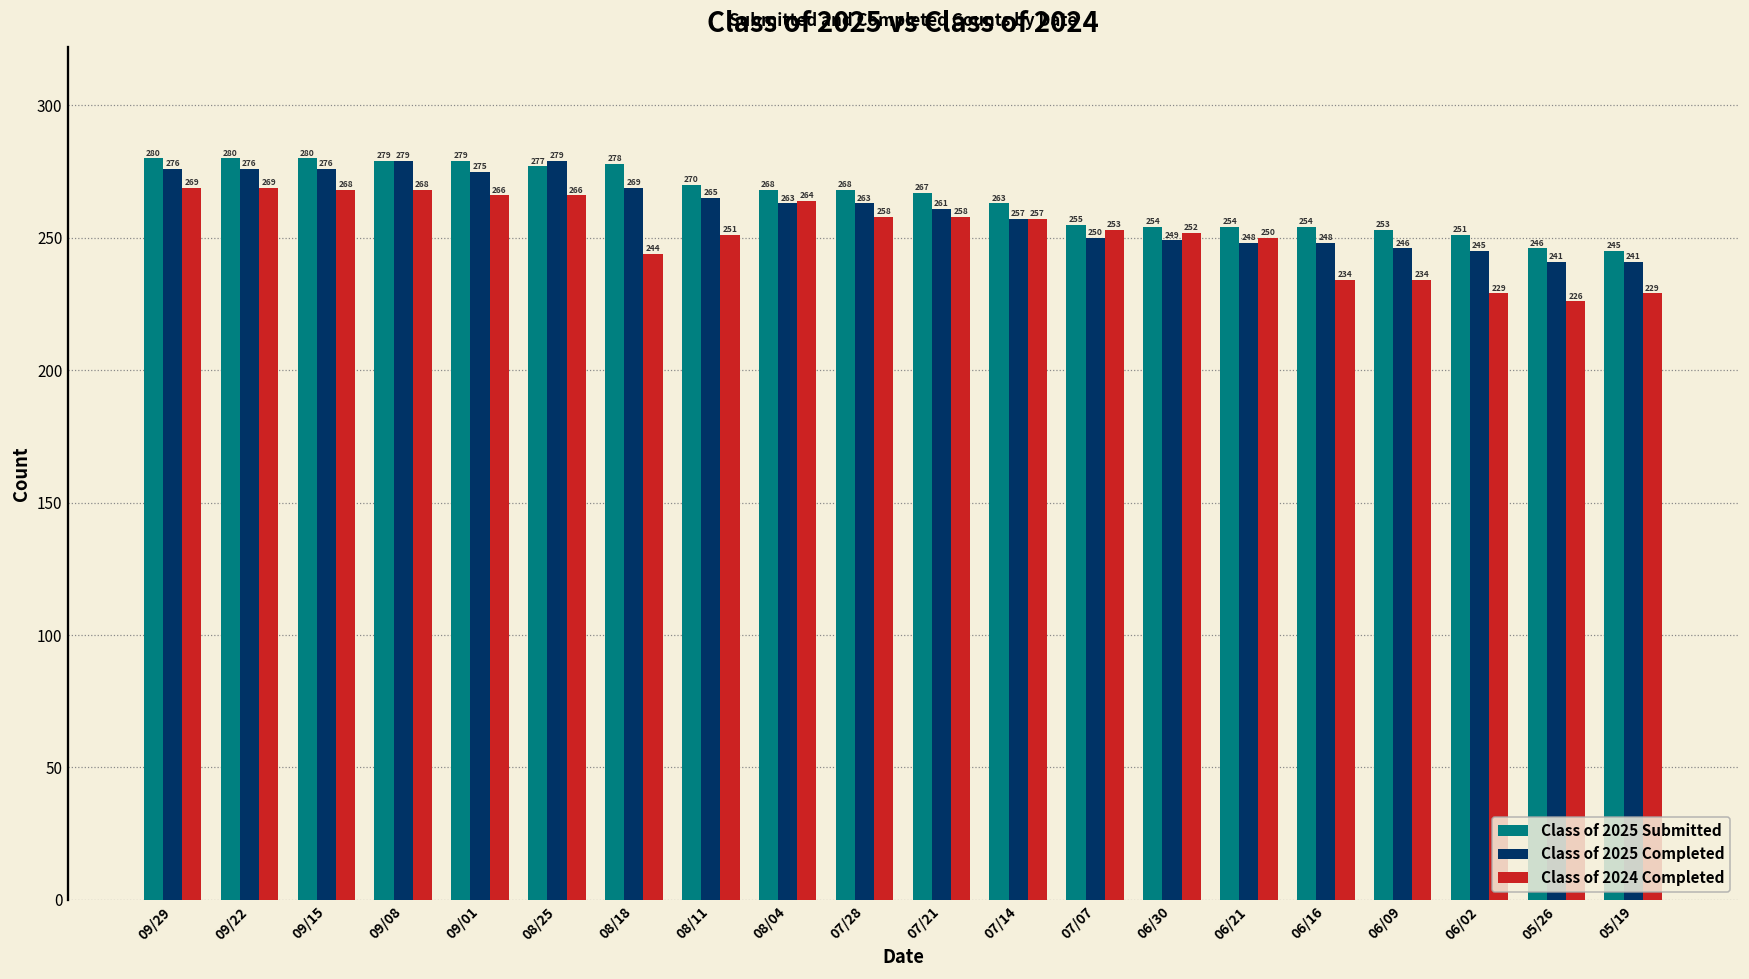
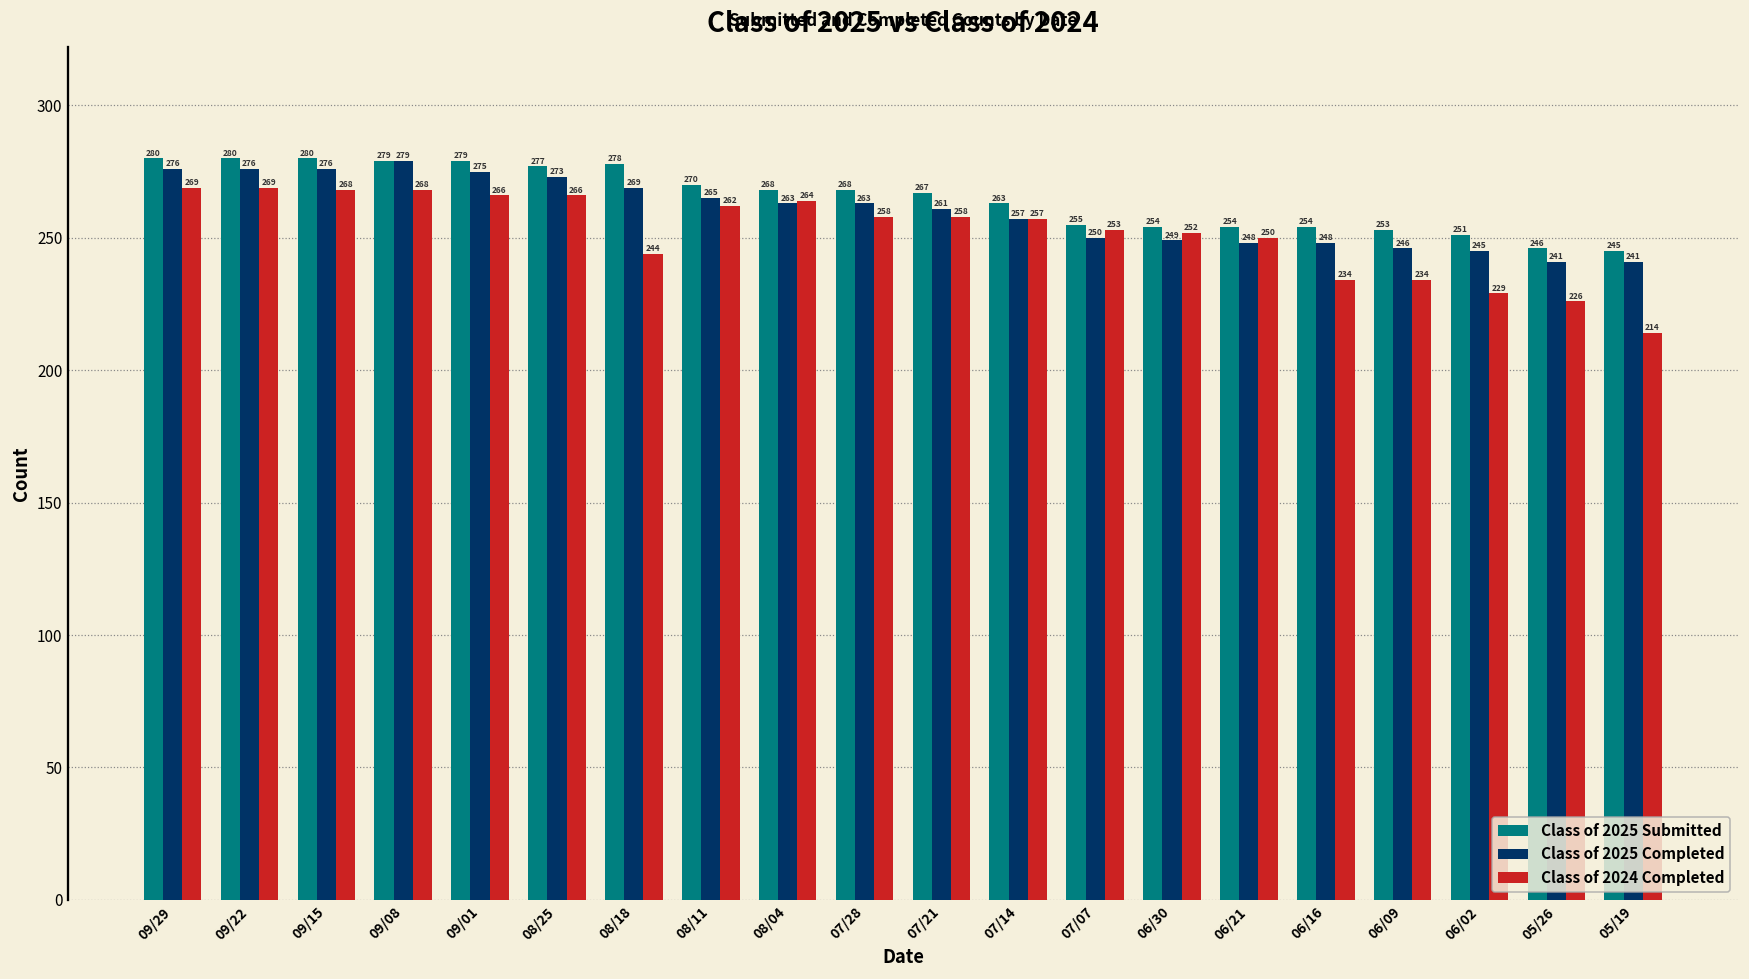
Class of 2025 Completed, 08/25: 279 -> 273
Class of 2024 Completed, 08/11: 251 -> 262
Class of 2024 Completed, 05/19: 229 -> 214
